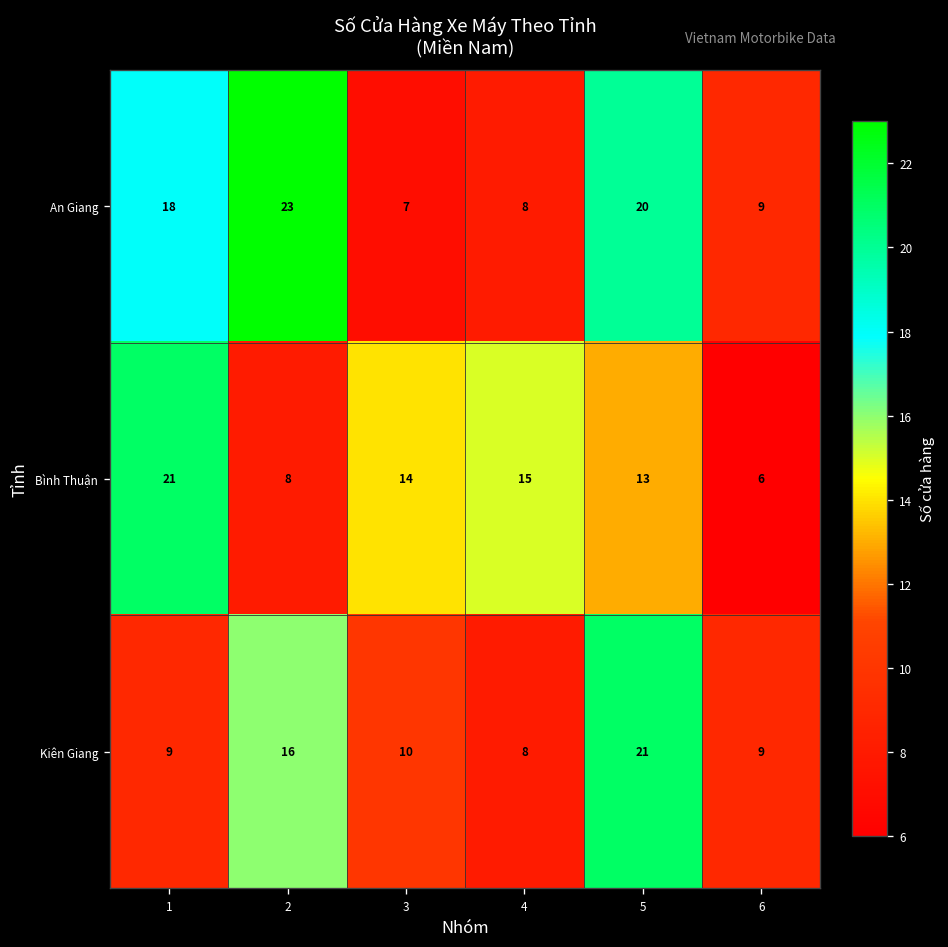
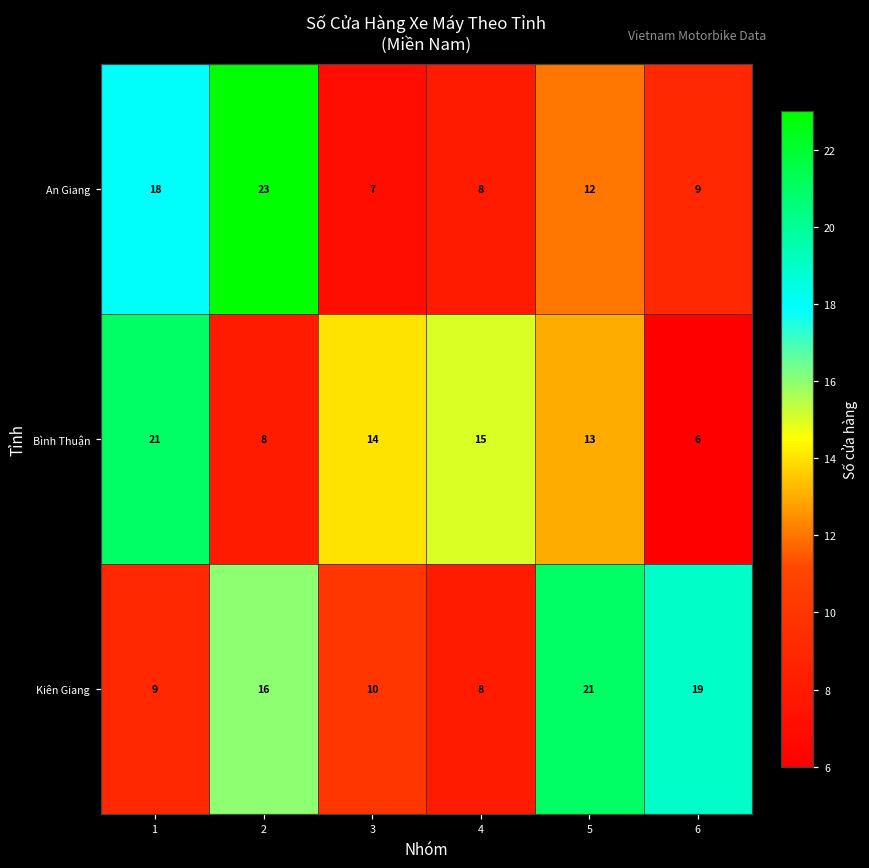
An Giang, 5: 20 -> 12
Kiên Giang, 6: 9 -> 19
